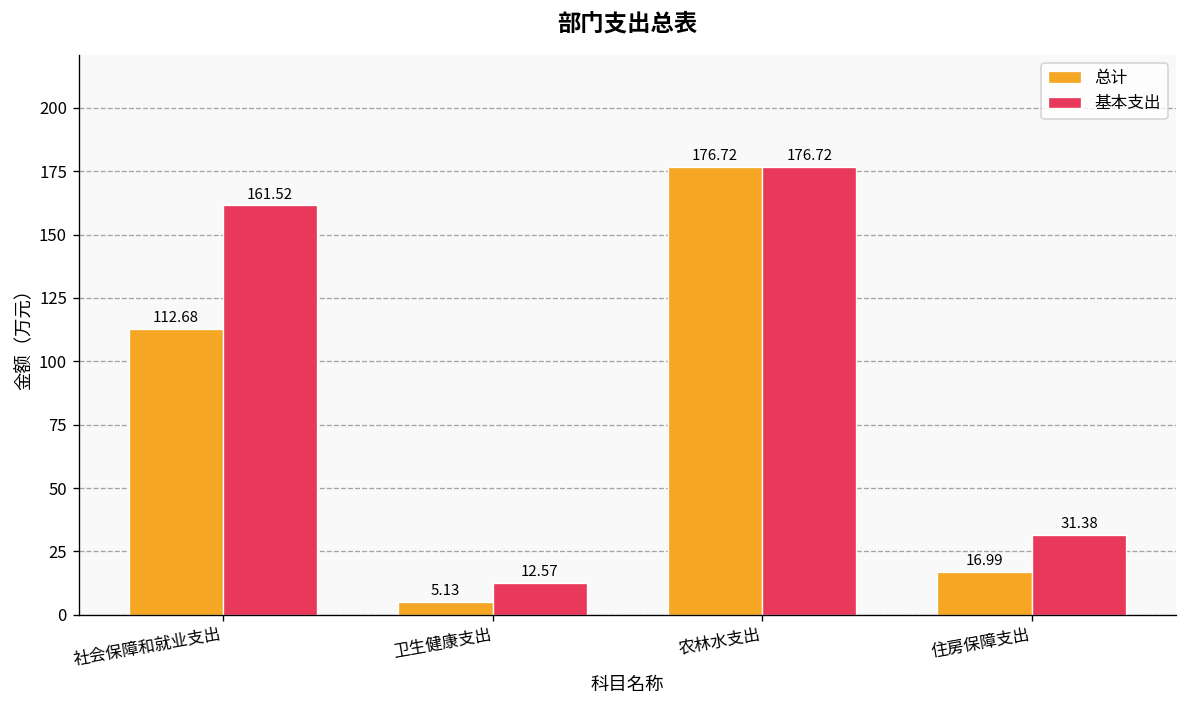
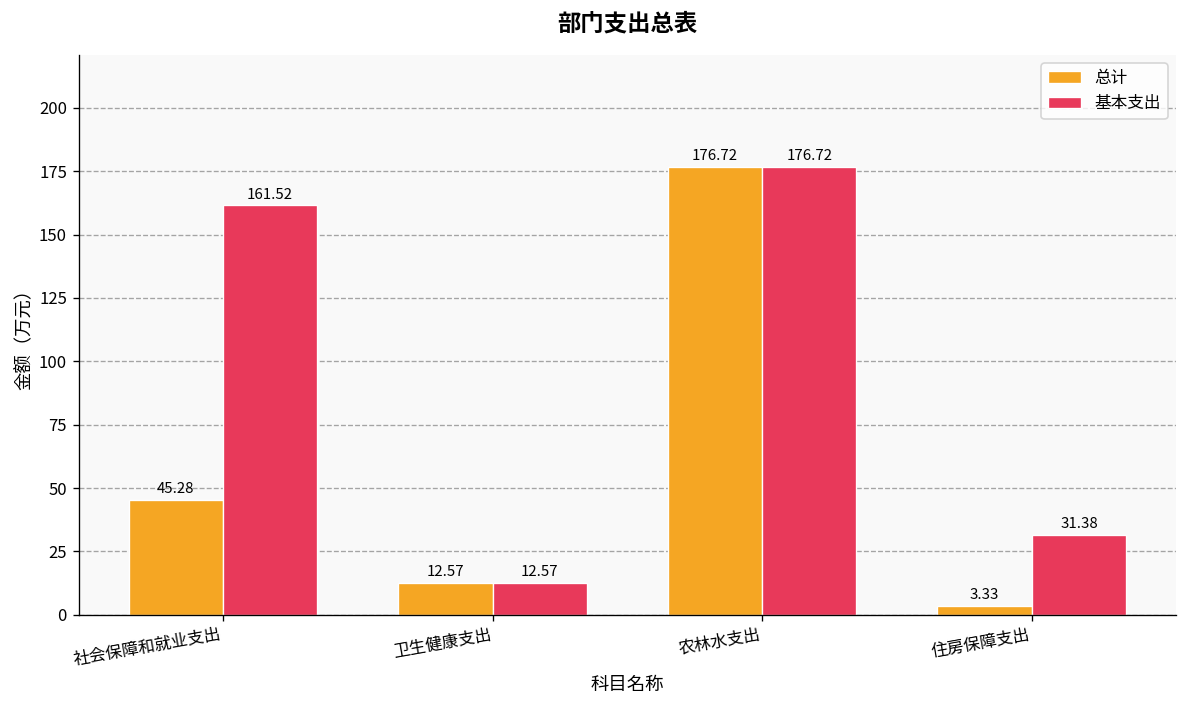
总计, 社会保障和就业支出: 112.68 -> 45.28
总计, 卫生健康支出: 5.13 -> 12.57
总计, 住房保障支出: 16.99 -> 3.33
